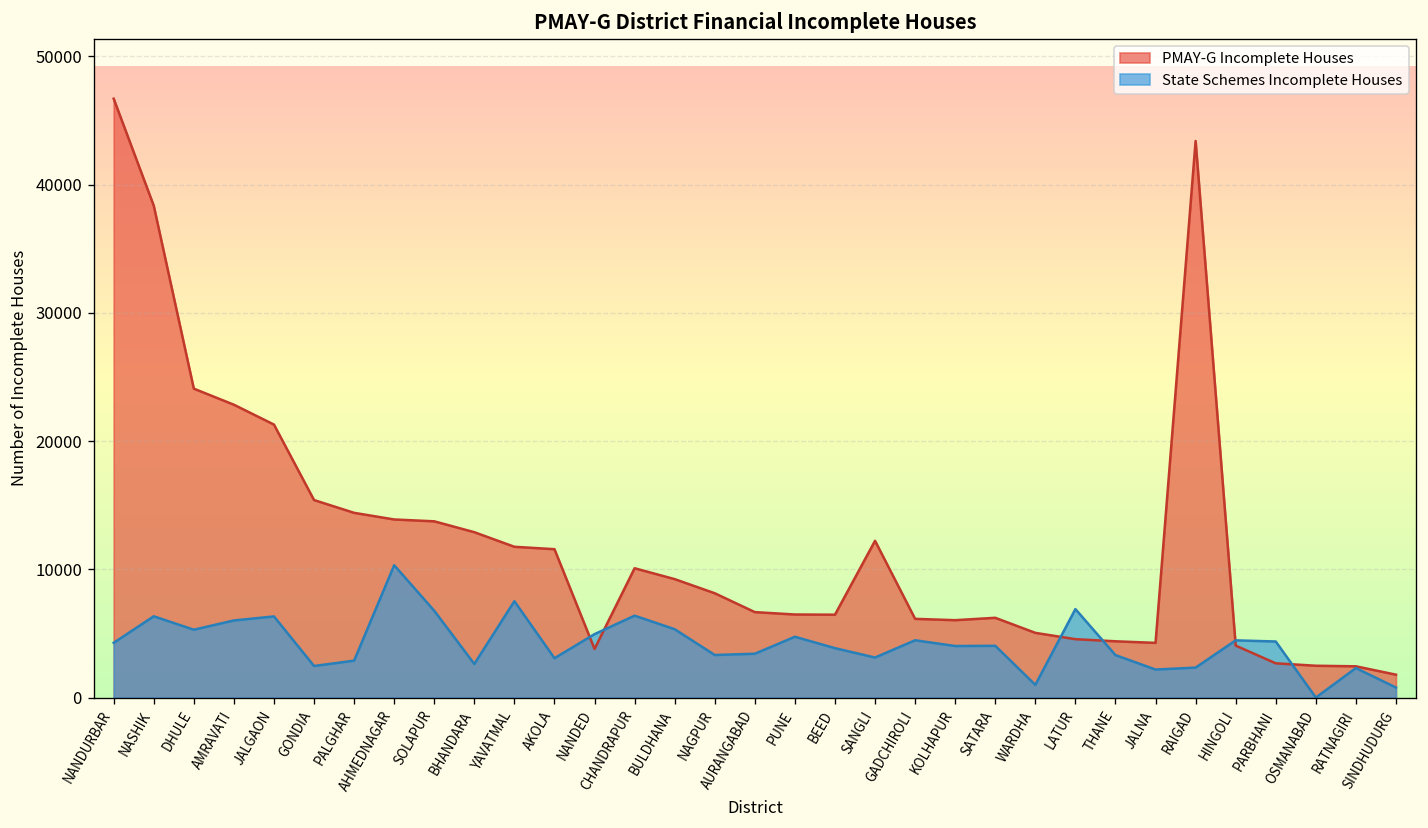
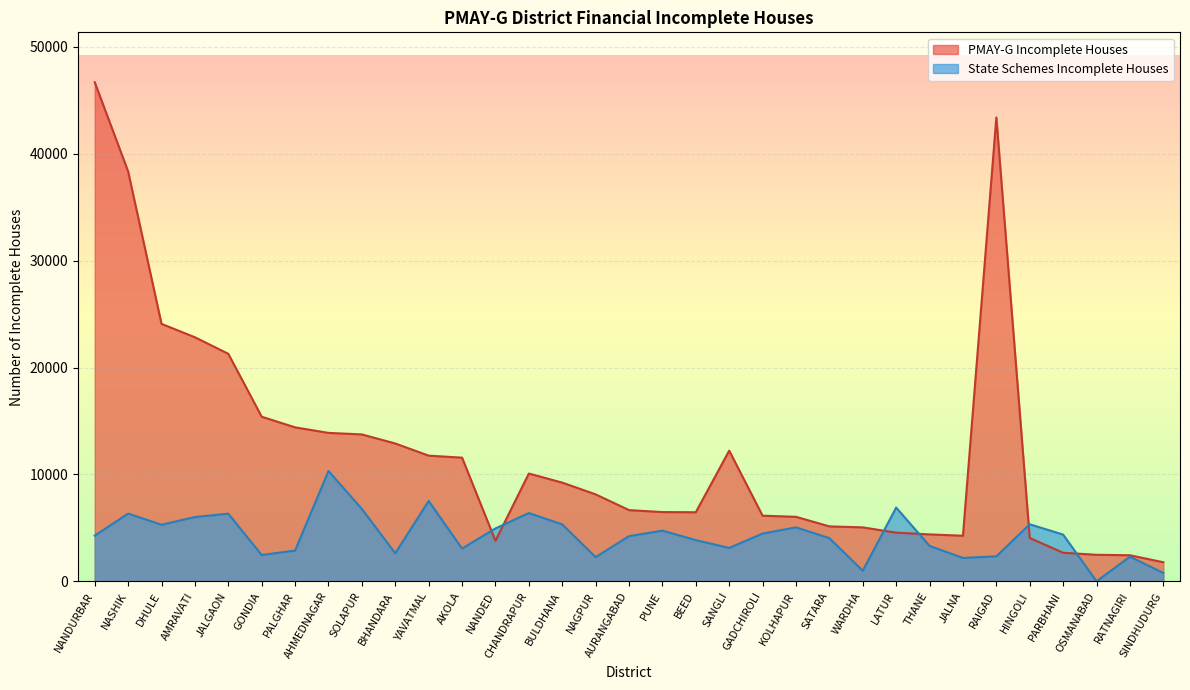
State Schemes Incomplete Houses, NAGPUR: 3300 -> 2300
State Schemes Incomplete Houses, AURANGABAD: 3400 -> 4200
State Schemes Incomplete Houses, KOLHAPUR: 4000 -> 5000
PMAY-G Incomplete Houses, SATARA: 6200 -> 5100
State Schemes Incomplete Houses, HINGOLI: 4500 -> 5300
